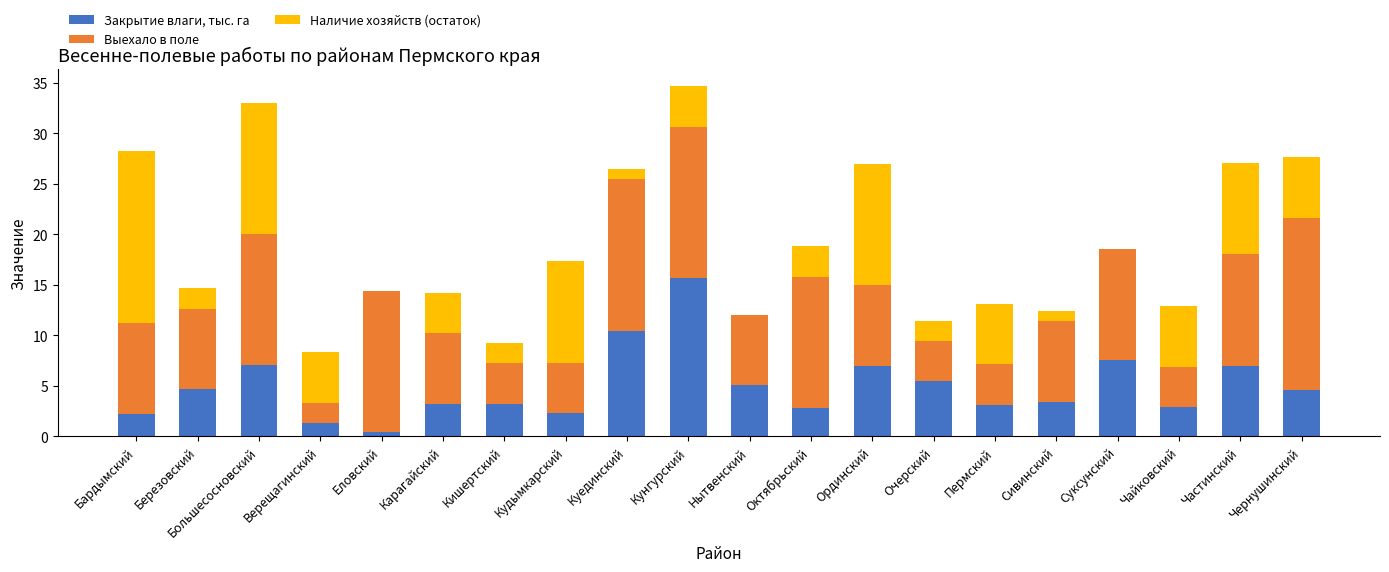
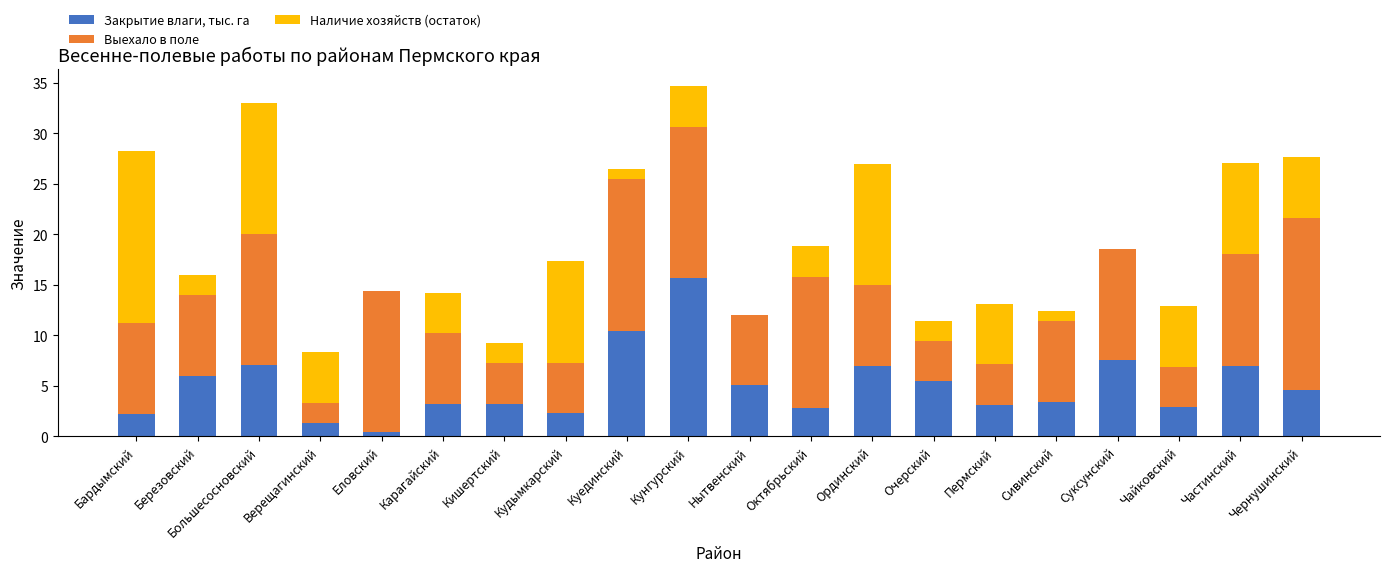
Закрытие влаги, тыс. га, Березовский: 4.6 -> 5.9
